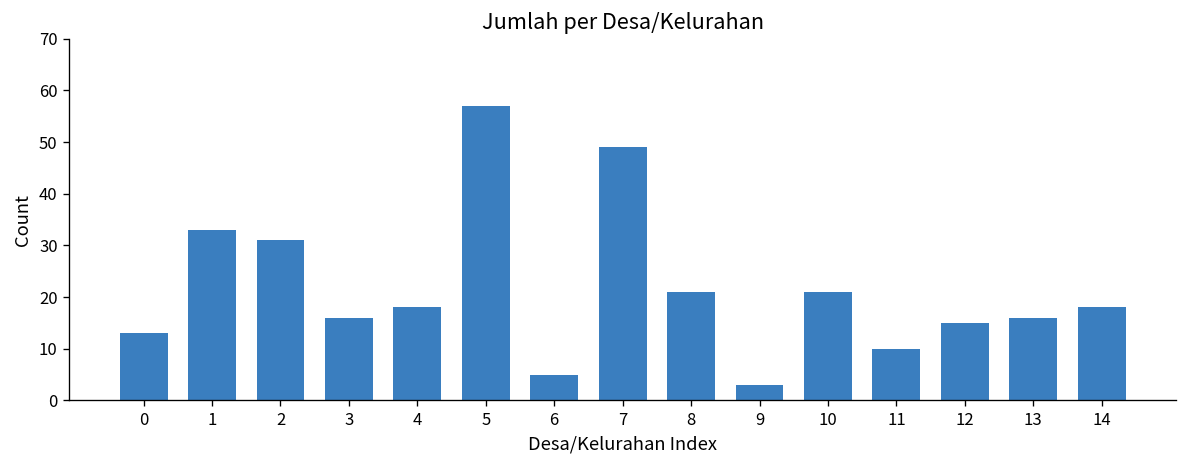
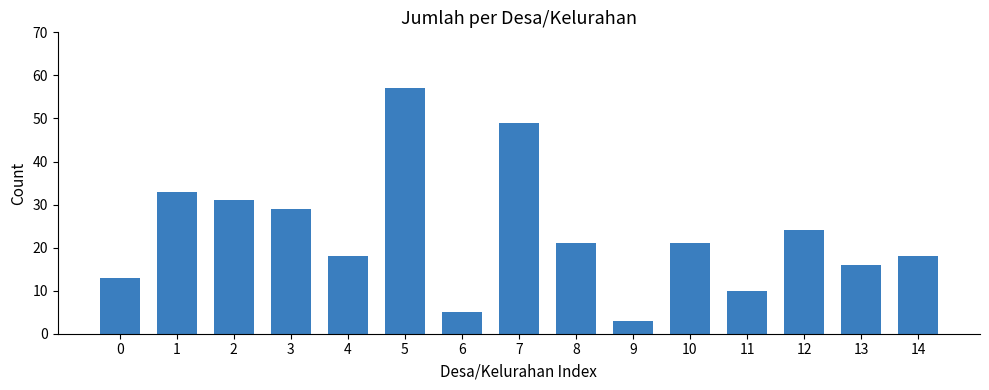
3: 16 -> 29
12: 15 -> 24
